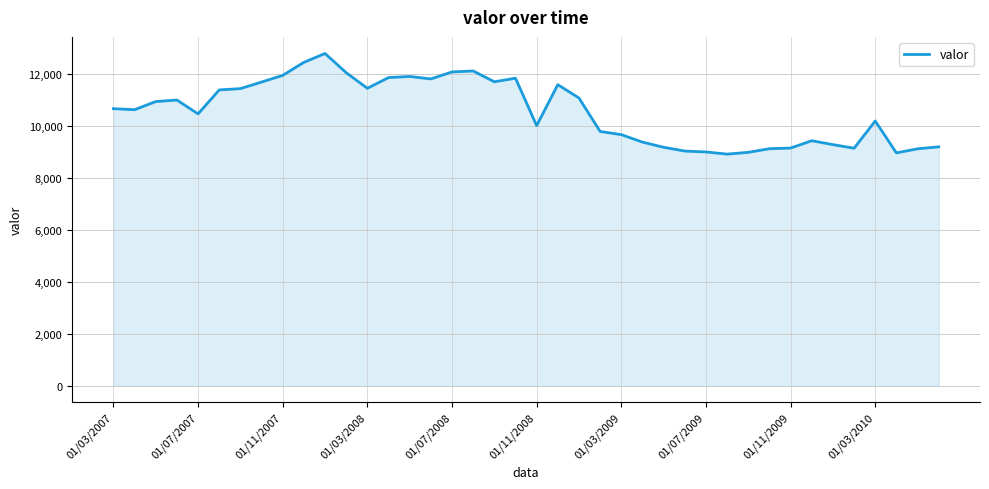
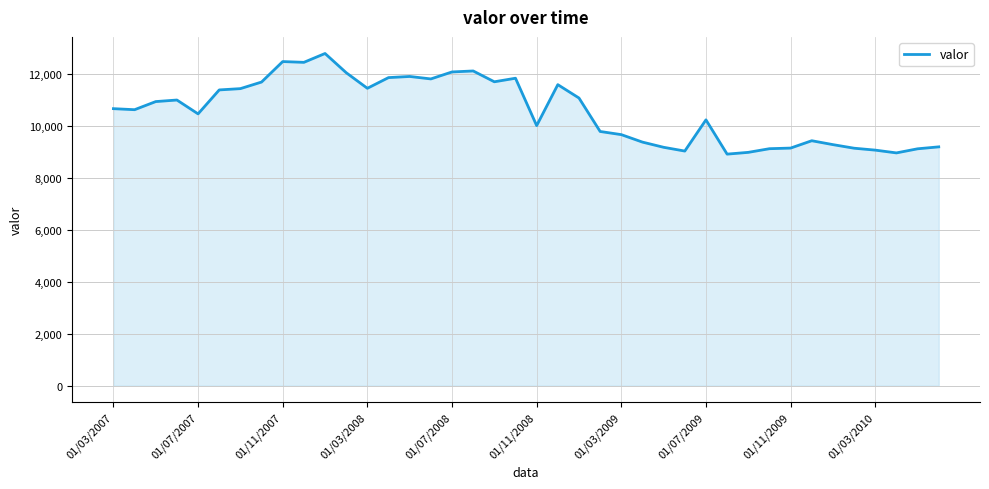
01/11/2007: 12,000 -> 12,500
01/07/2009: 9,000 -> 10,200
01/03/2010: 10,200 -> 9,100
